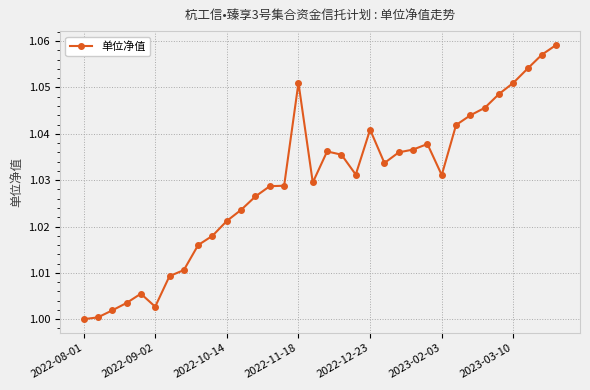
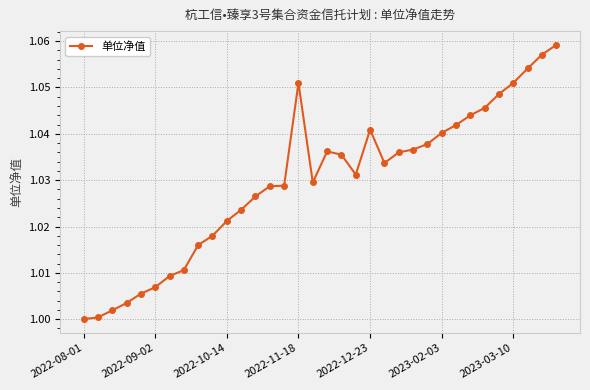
2022-09-02: 1.003 -> 1.007
2023-02-03: 1.031 -> 1.040
